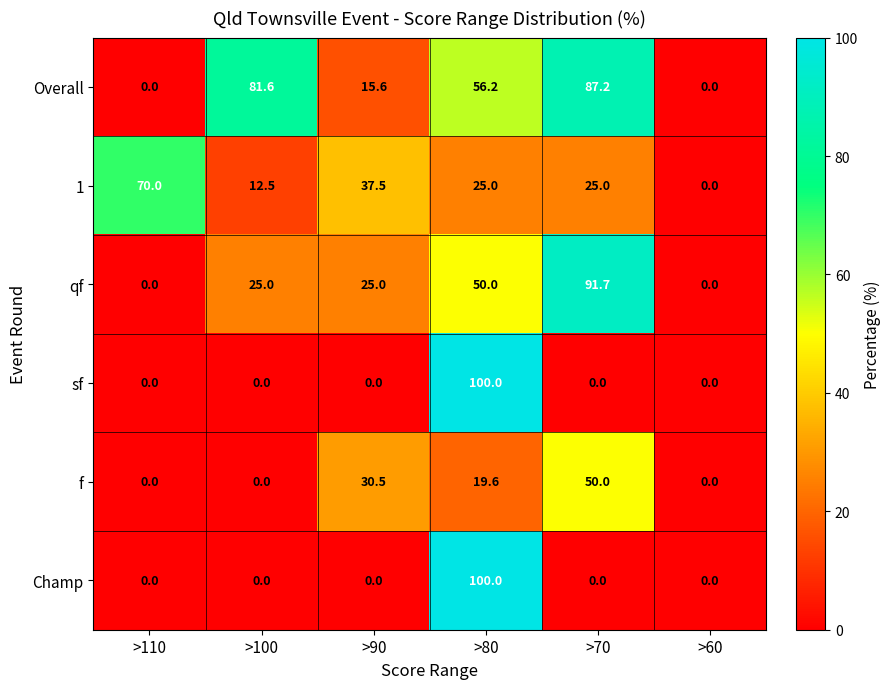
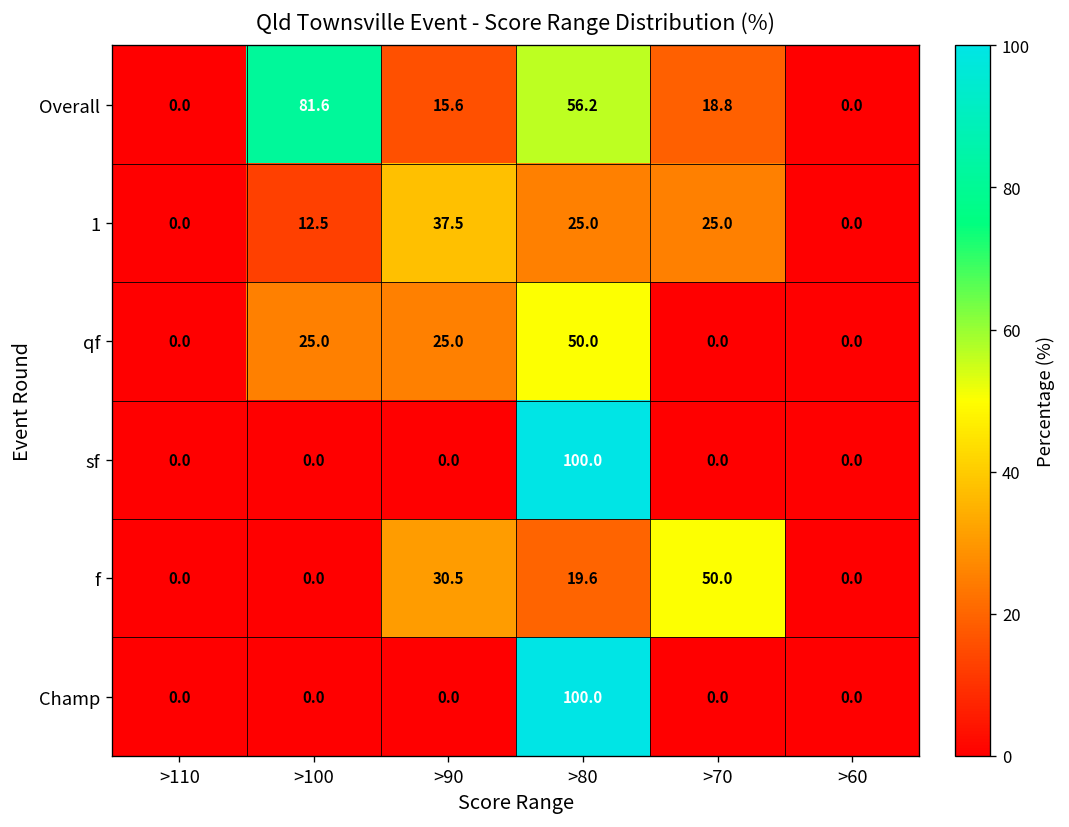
Overall, >70: 87.2 -> 18.8
1, >110: 70.0 -> 0.0
qf, >70: 91.7 -> 0.0
